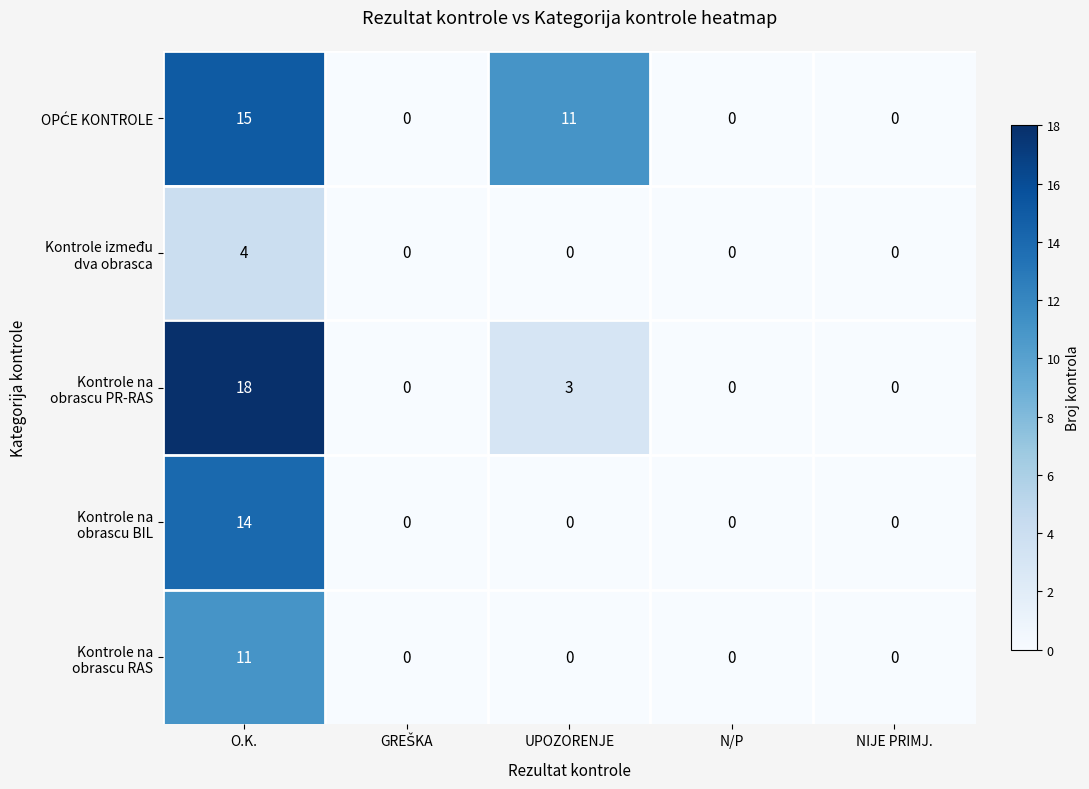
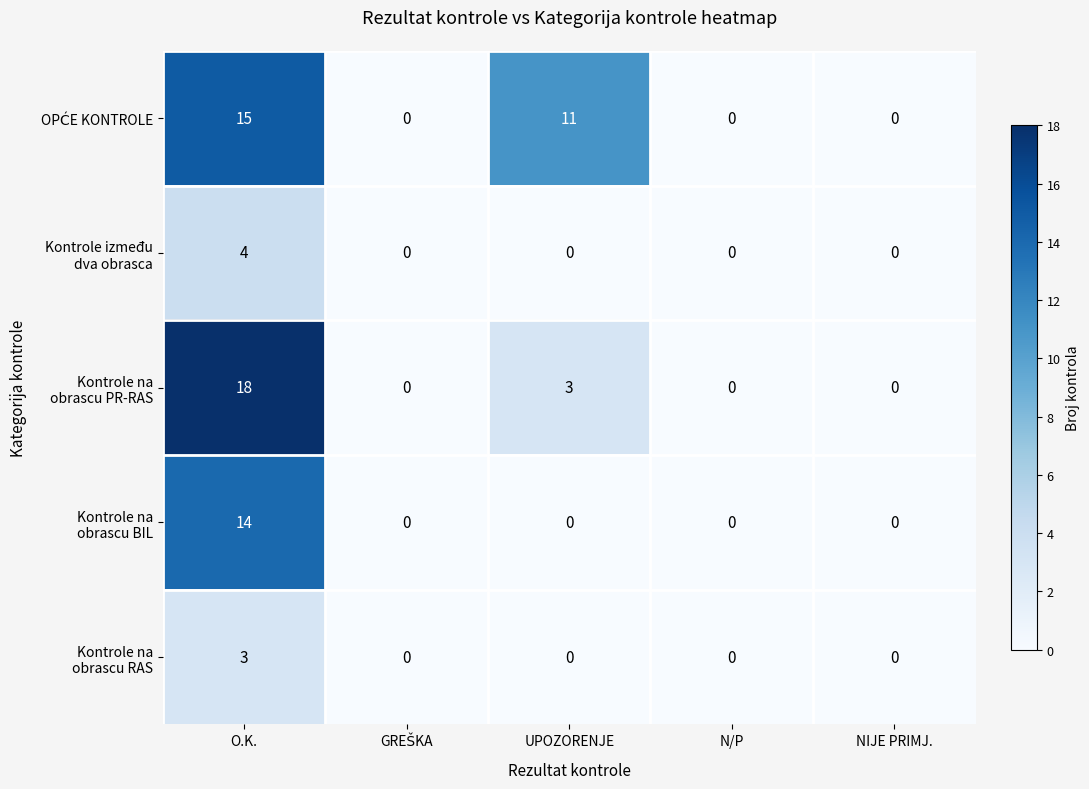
Kontrole na obrascu RAS, O.K.: 11 -> 3
